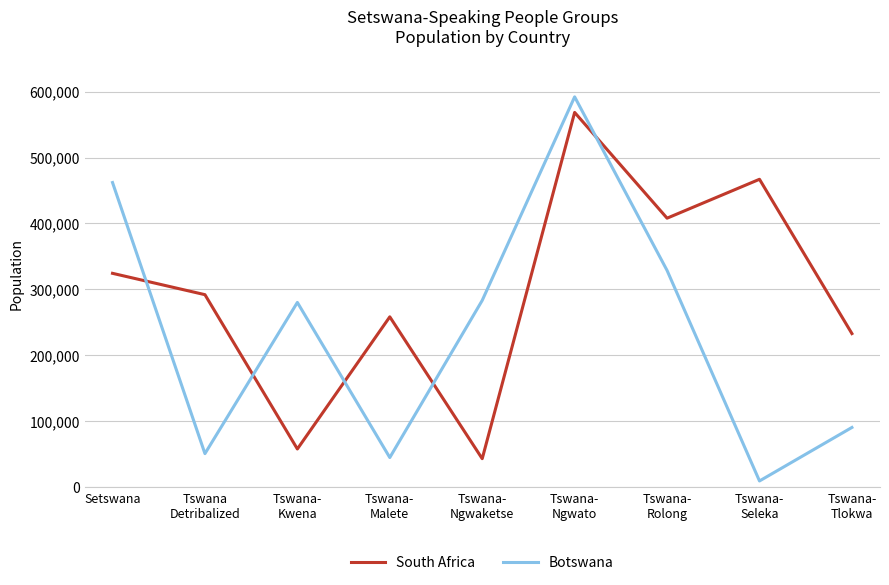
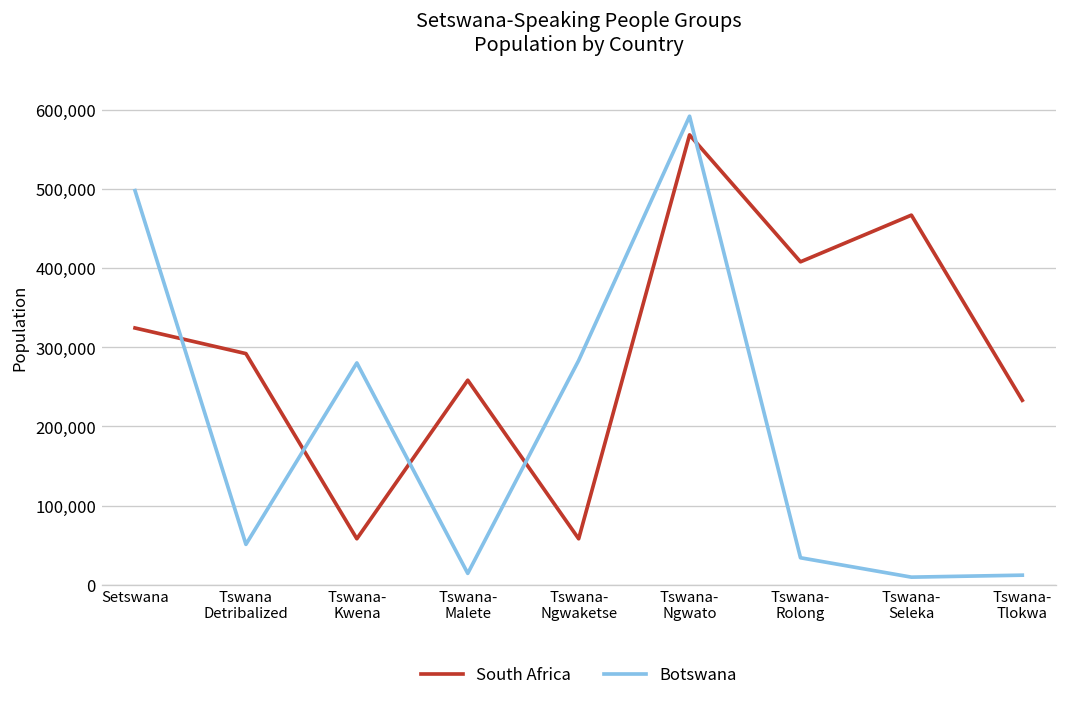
Botswana, Setswana: 460,000 -> 500,000
Botswana, Tswana- Malete: 50,000 -> 10,000
South Africa, Tswana- Ngwaketse: 40,000 -> 60,000
Botswana, Tswana- Rolong: 330,000 -> 30,000
Botswana, Tswana- Tlokwa: 90,000 -> 10,000
